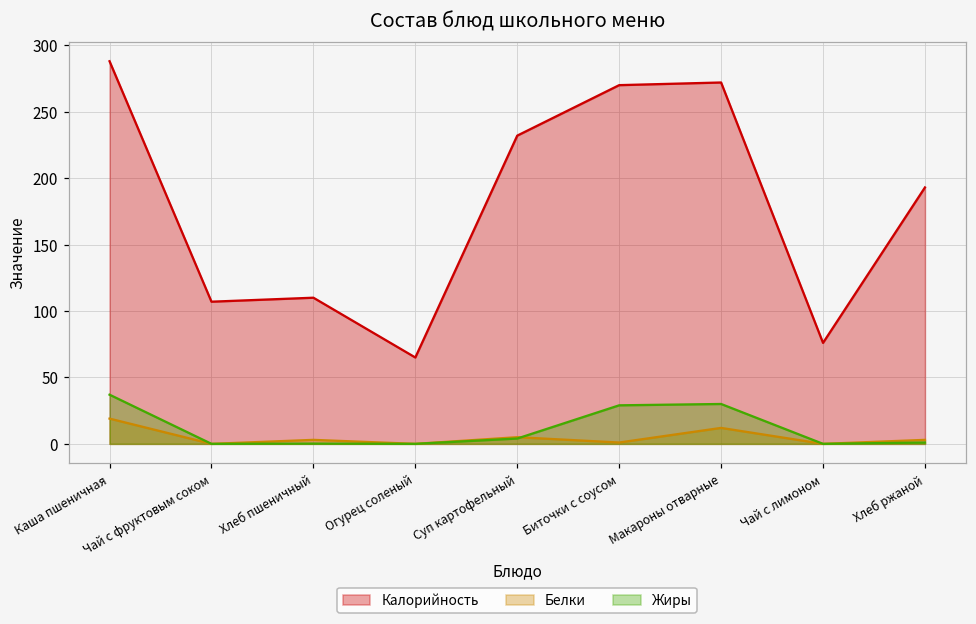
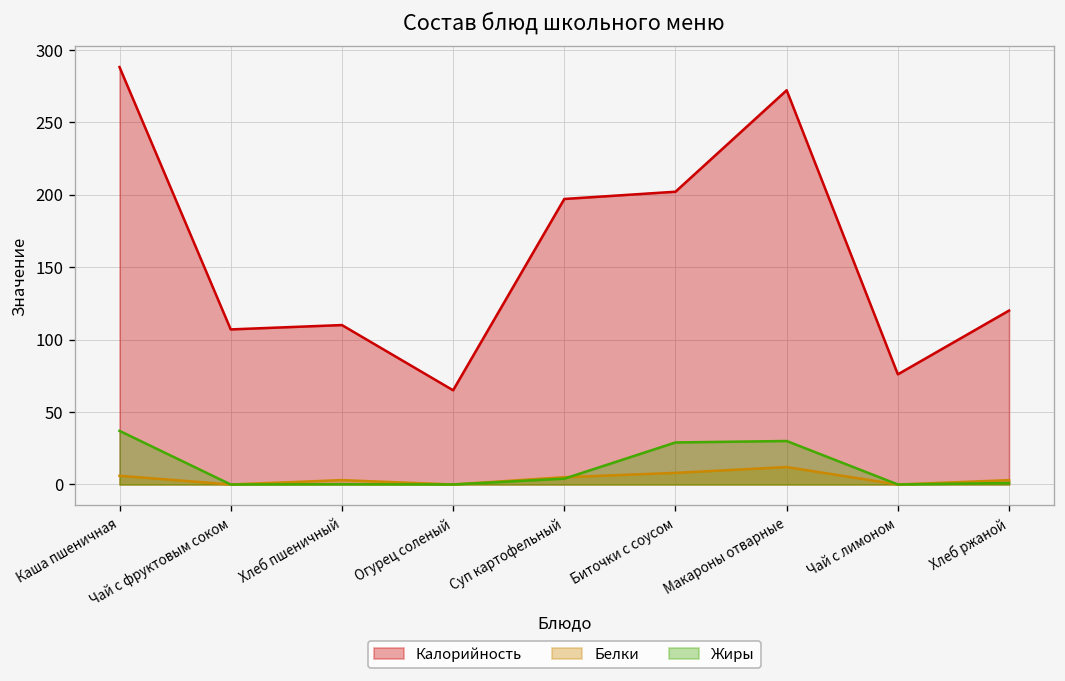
Белки, Каша пшеничная: 19 -> 6
Калорийность, Суп картофельный: 232 -> 197
Калорийность, Биточки с соусом: 270 -> 202
Белки, Биточки с соусом: 1 -> 8
Калорийность, Хлеб ржаной: 193 -> 120
